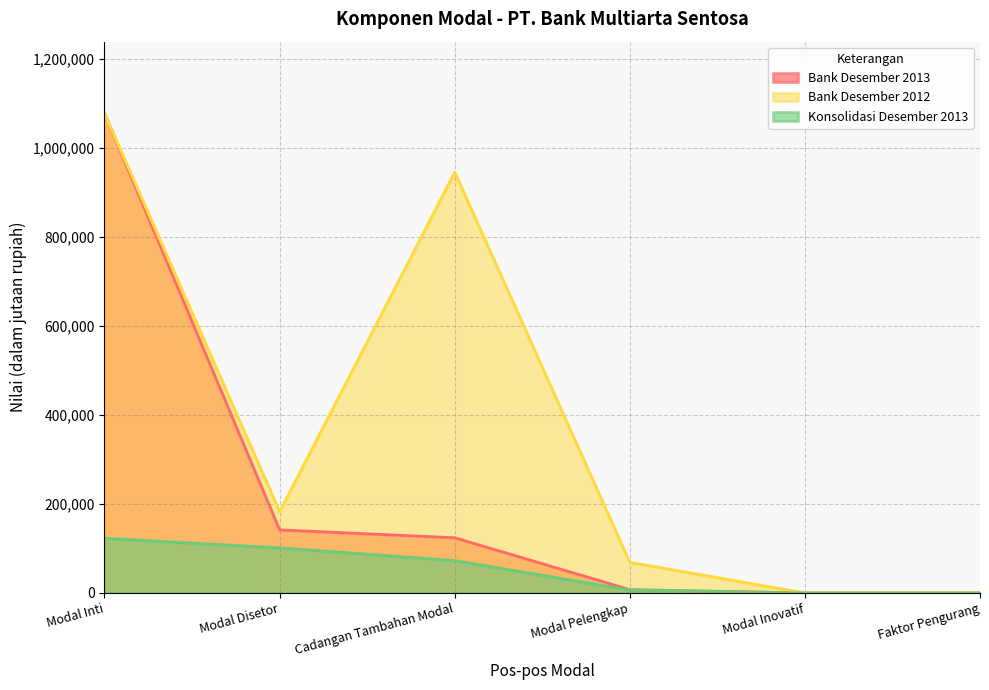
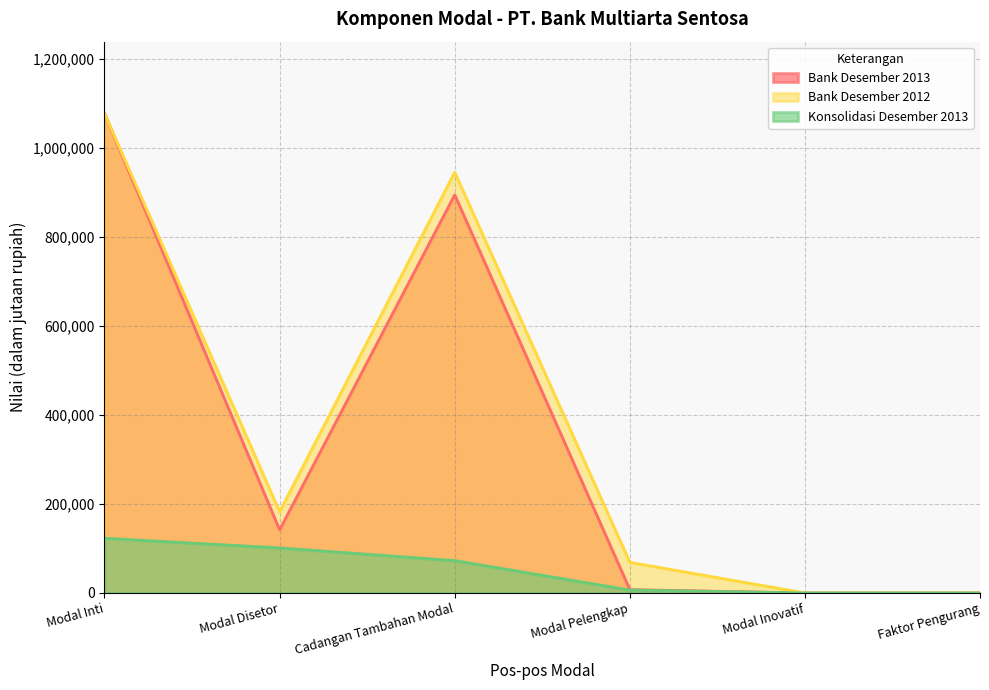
Bank Desember 2013, Cadangan Tambahan Modal: 120,000 -> 890,000
